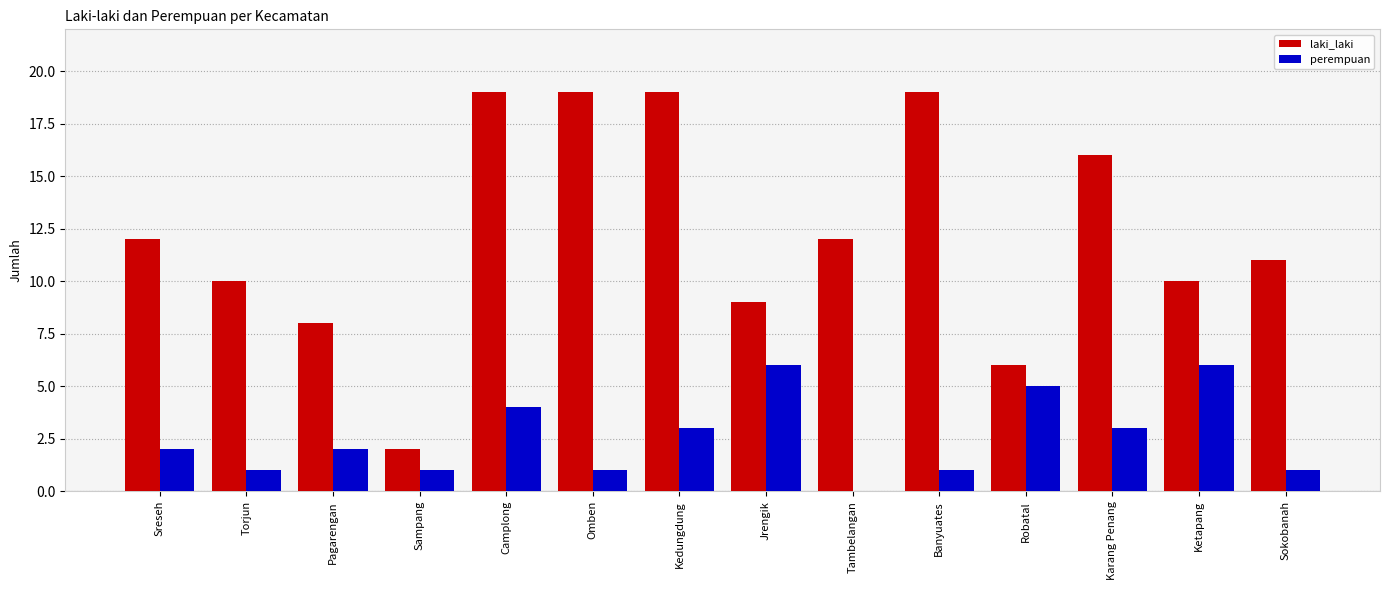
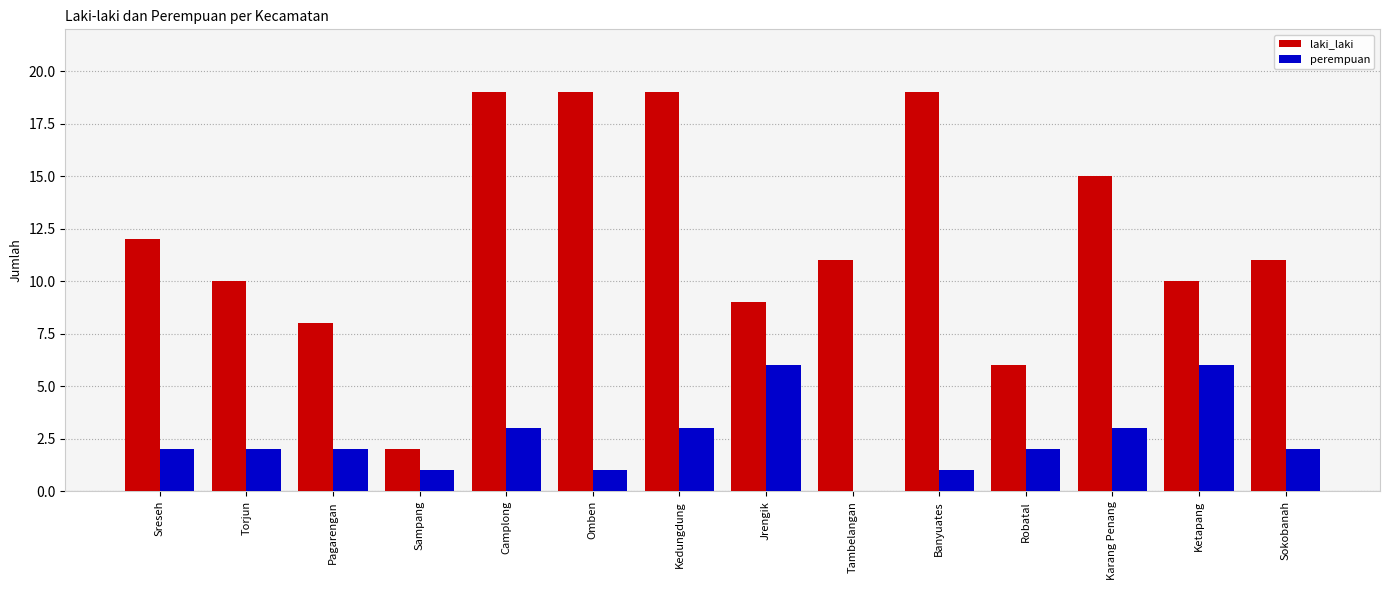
perempuan, Torjun: 1 -> 2
perempuan, Camplong: 4 -> 3
laki_laki, Tambelangan: 12 -> 11
perempuan, Robatal: 5 -> 2
laki_laki, Karang Penang: 16 -> 15
perempuan, Sokobanah: 1 -> 2
